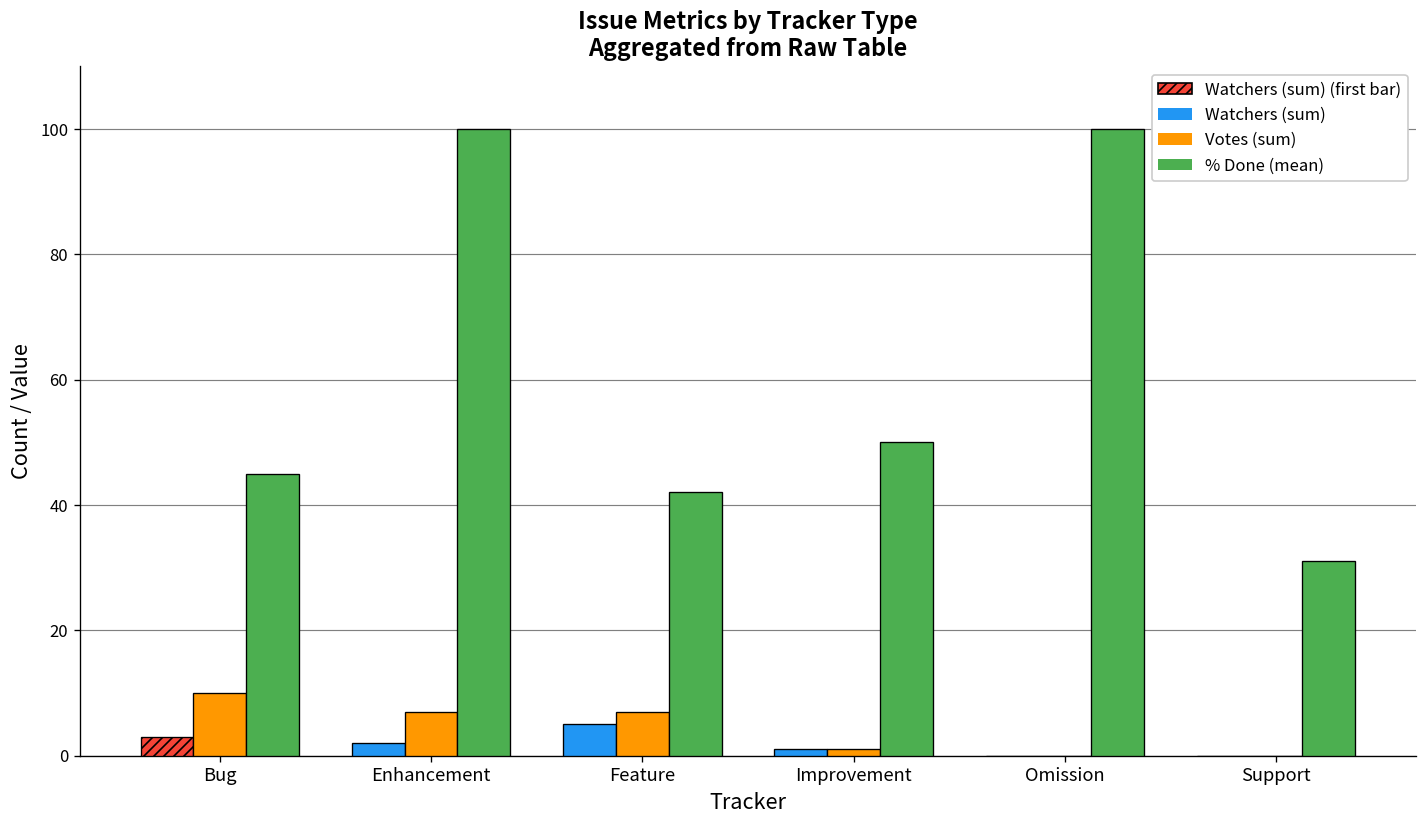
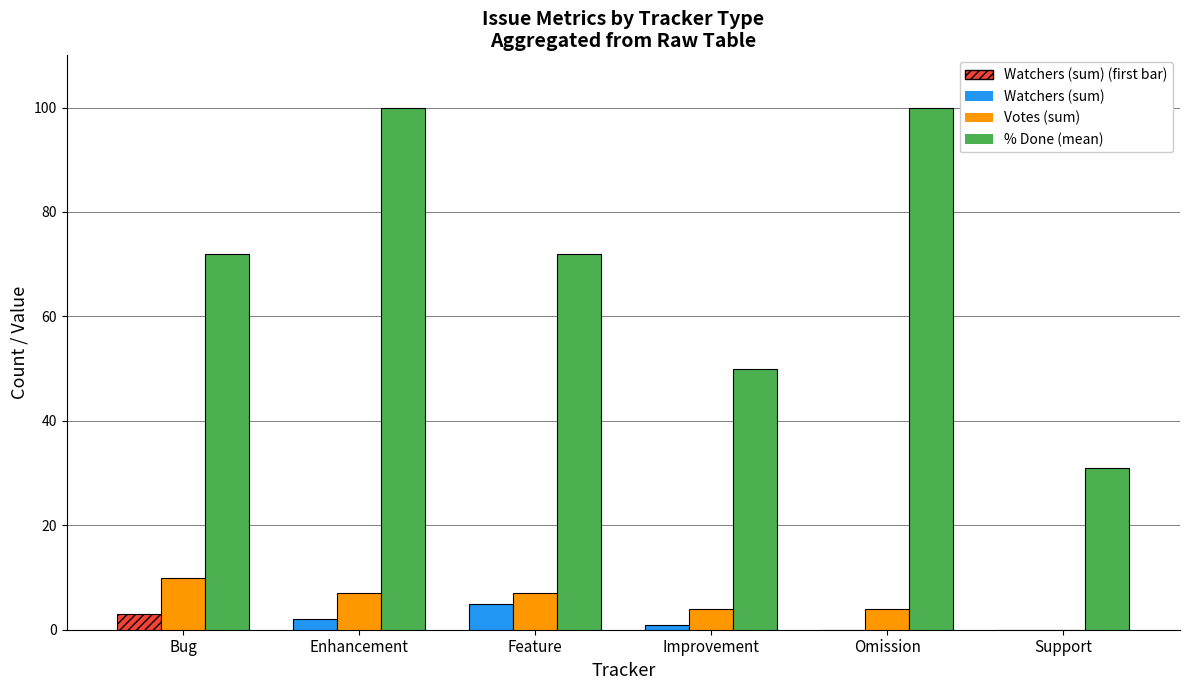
% Done (mean), Bug: 45 -> 72
% Done (mean), Feature: 42 -> 72
Votes (sum), Improvement: 1 -> 4
Votes (sum), Omission: 0 -> 4
